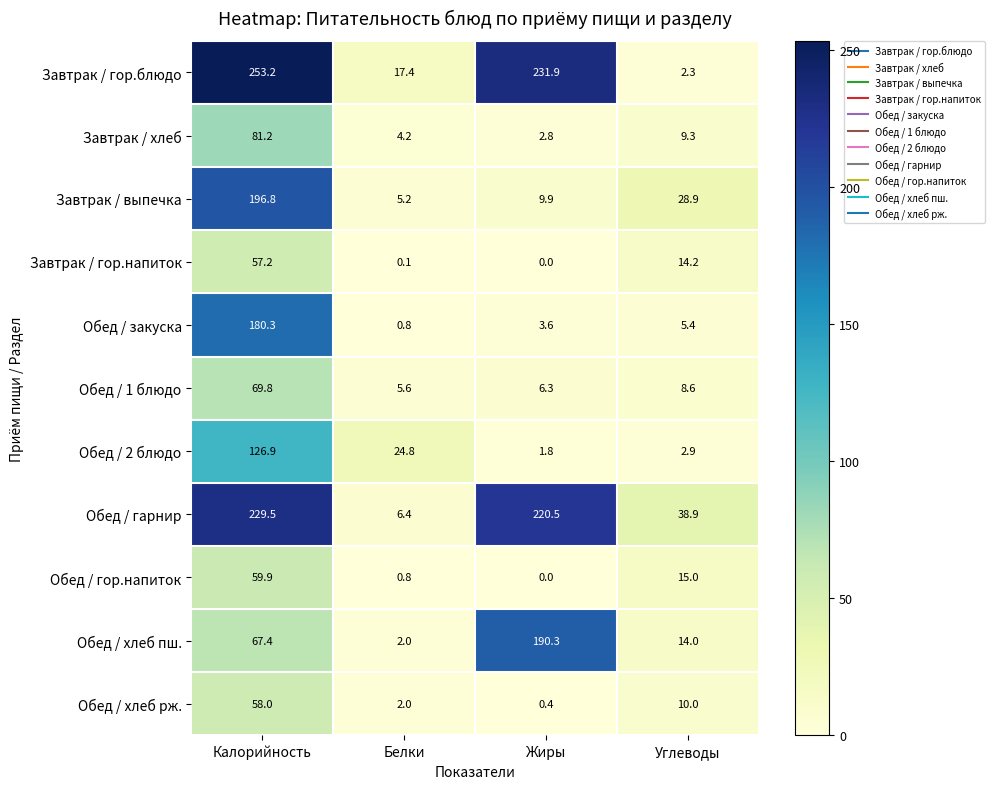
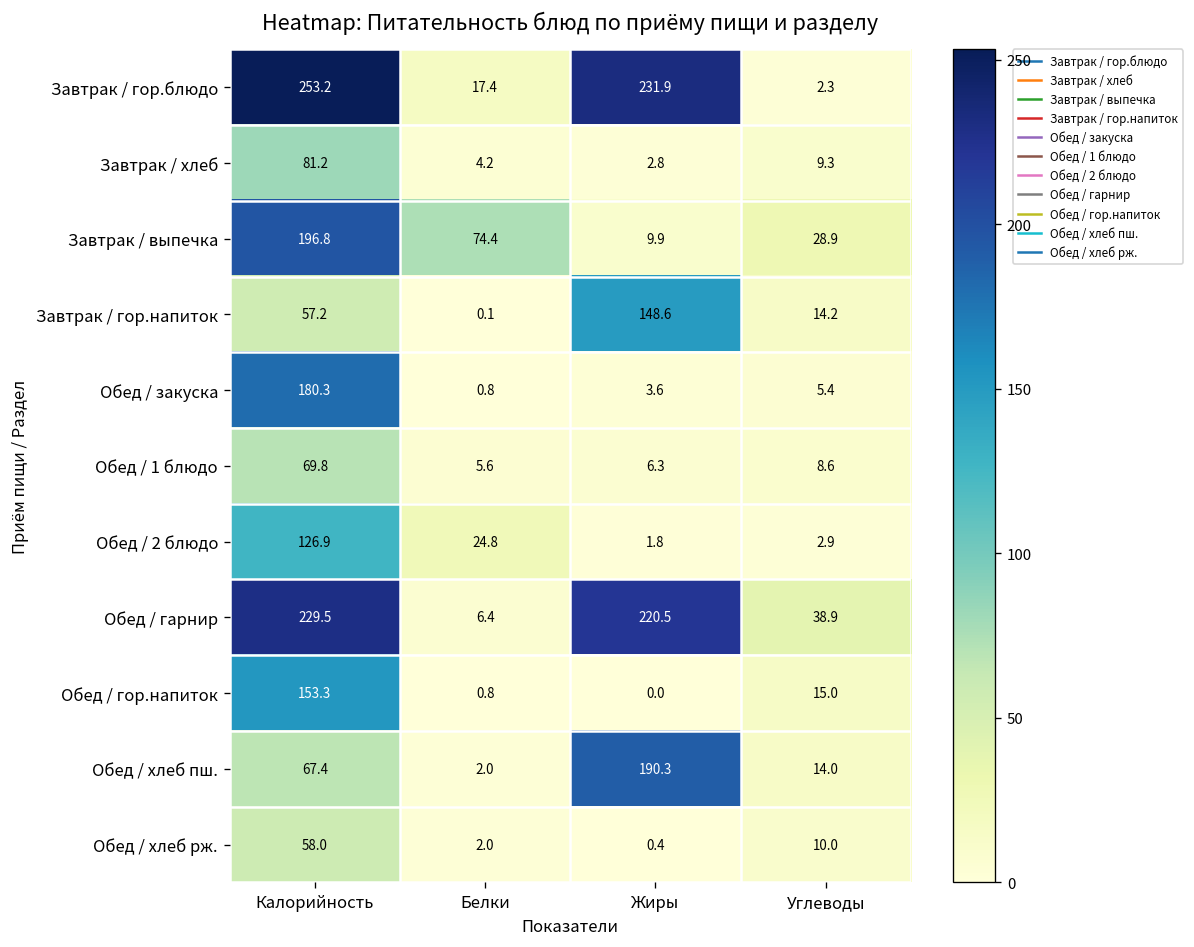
Завтрак / выпечка, Белки: 5.2 -> 74.4
Завтрак / гор.напиток, Жиры: 0.0 -> 148.6
Обед / гор.напиток, Калорийность: 59.9 -> 153.3
